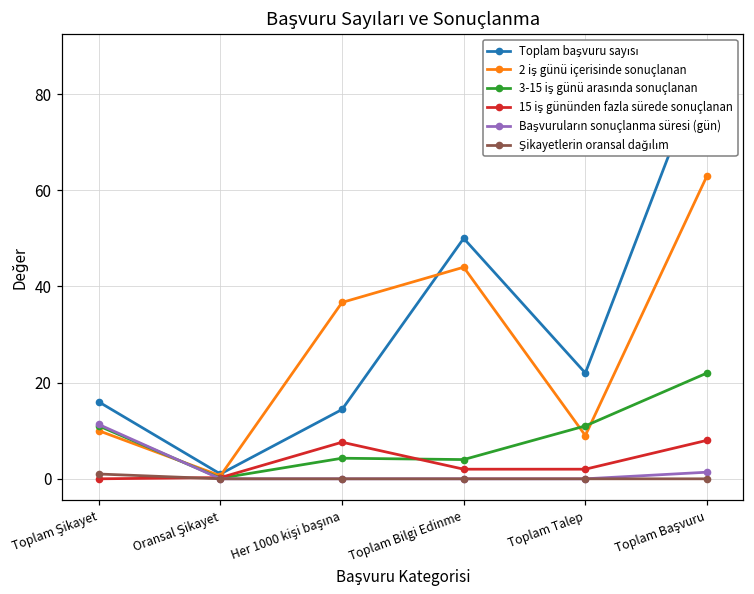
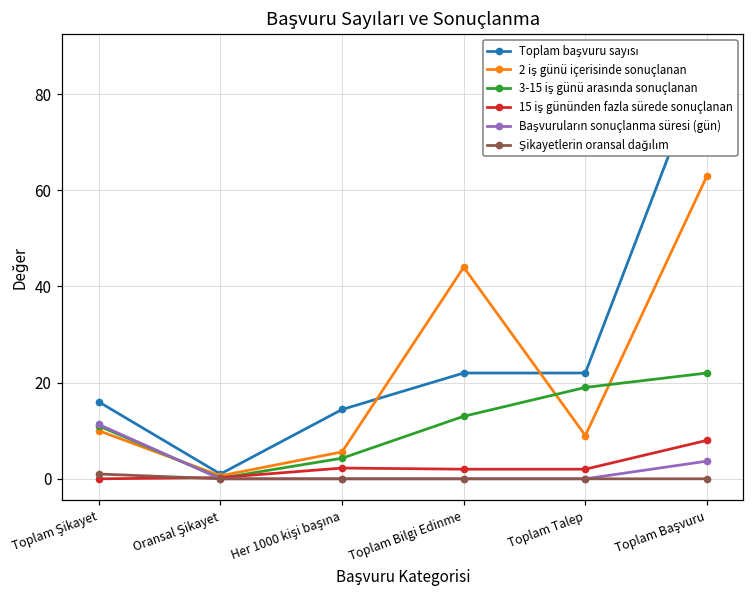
2 iş günü içerisinde sonuçlanan, Her 1000 kişi başına: 37 -> 6
15 iş gününden fazla sürede sonuçlanan, Her 1000 kişi başına: 8 -> 2
Toplam başvuru sayısı, Toplam Bilgi Edinme: 50 -> 22
3-15 iş günü arasında sonuçlanan, Toplam Bilgi Edinme: 4 -> 13
3-15 iş günü arasında sonuçlanan, Toplam Talep: 11 -> 19
Başvuruların sonuçlanma süresi (gün), Toplam Başvuru: 1 -> 4
